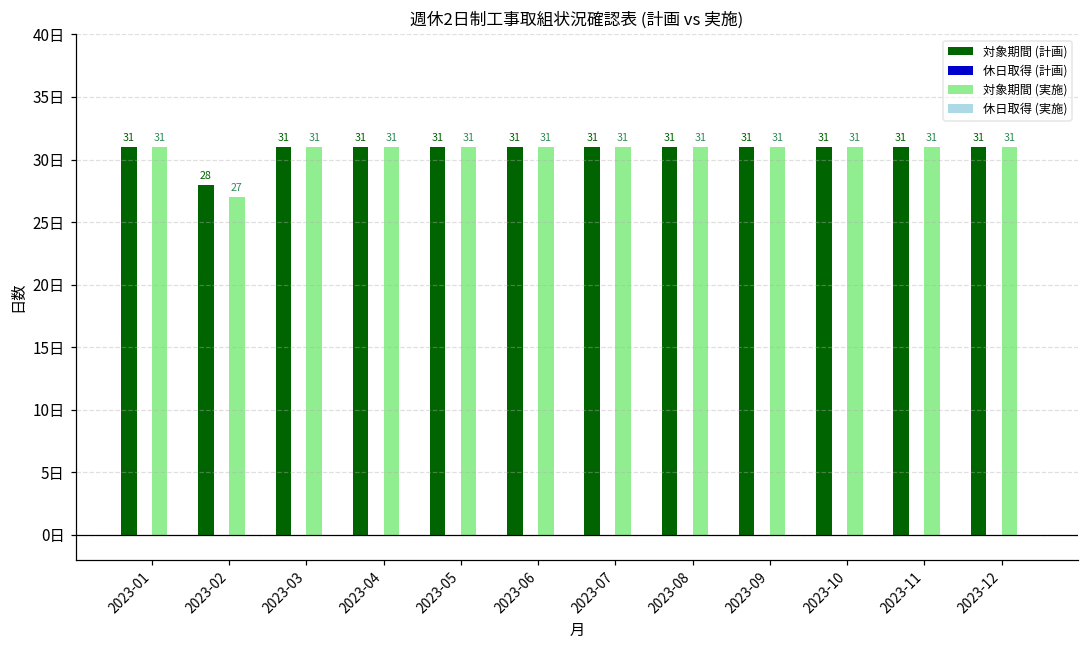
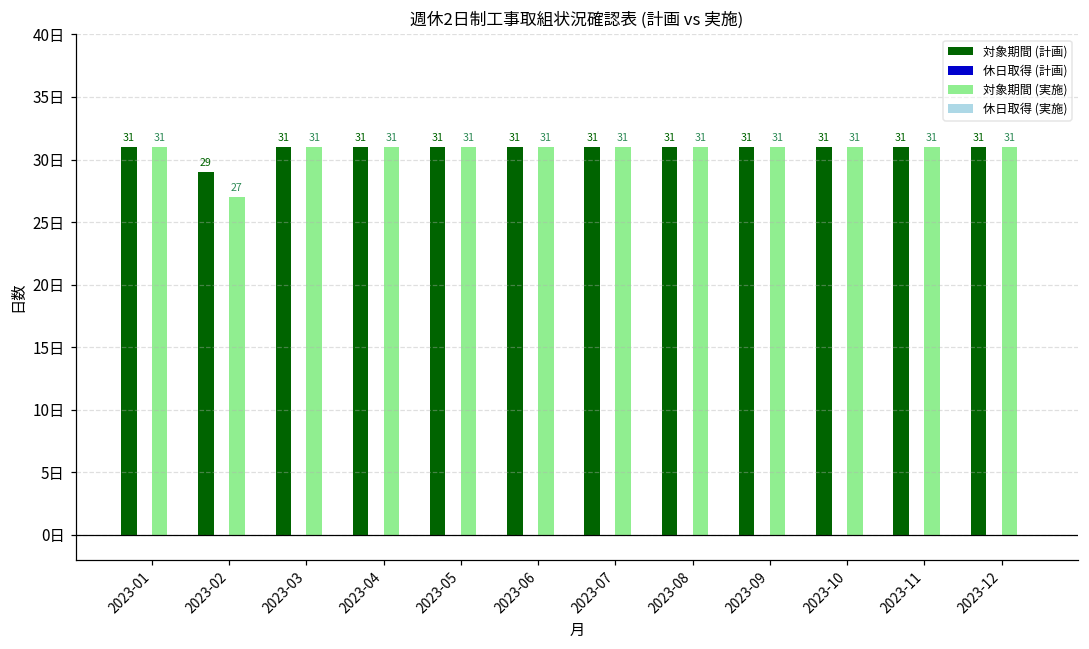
対象期間 (計画), 2023-02: 28 -> 29
